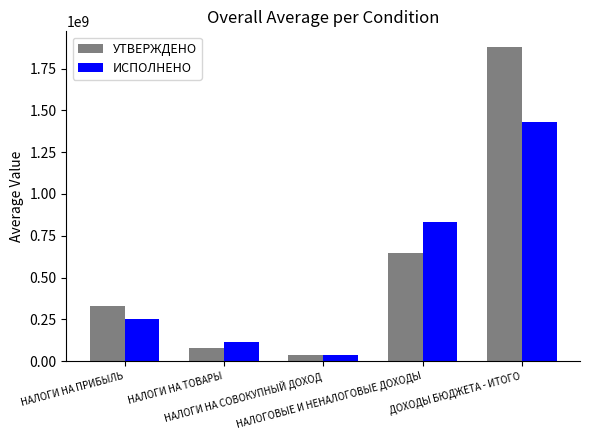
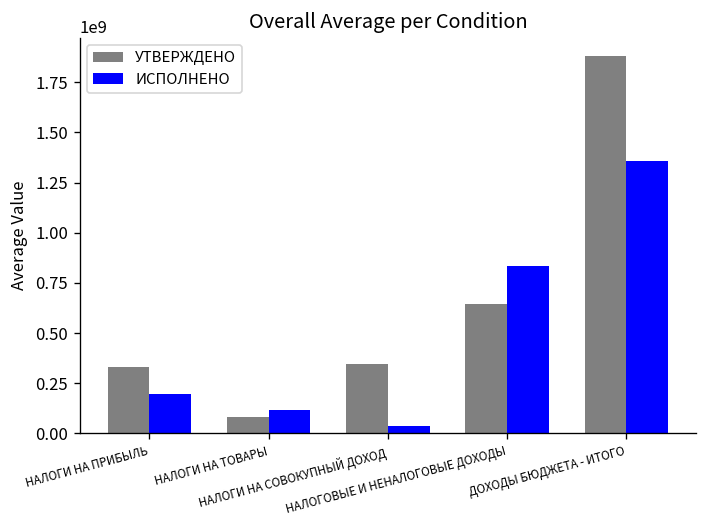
ИСПОЛНЕНО, НАЛОГИ НА ПРИБЫЛЬ: 250000000 -> 200000000
УТВЕРЖДЕНО, НАЛОГИ НА СОВОКУПНЫЙ ДОХОД: 30000000 -> 350000000
ИСПОЛНЕНО, ДОХОДЫ БЮДЖЕТА - ИТОГО: 1430000000 -> 1360000000
